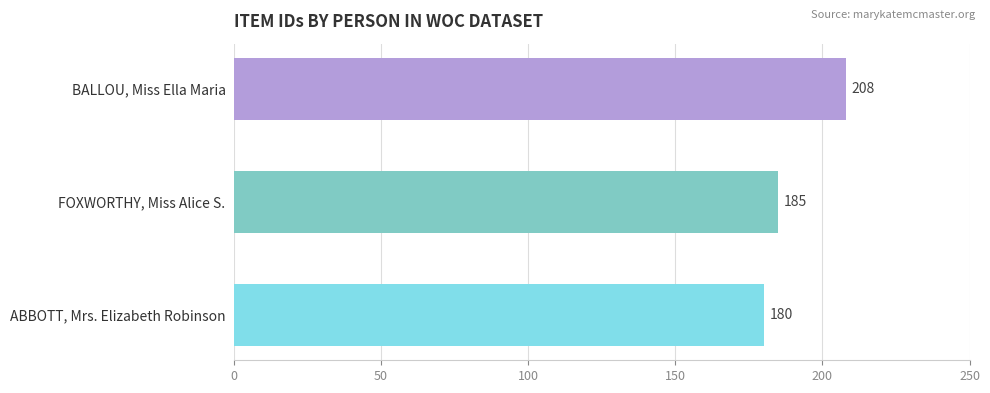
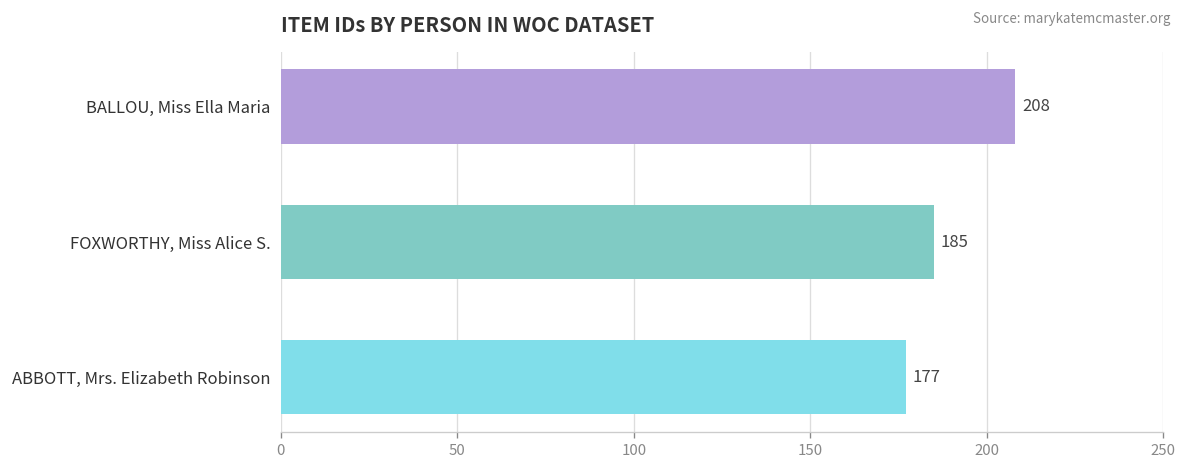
ABBOTT, Mrs. Elizabeth Robinson: 180 -> 177
